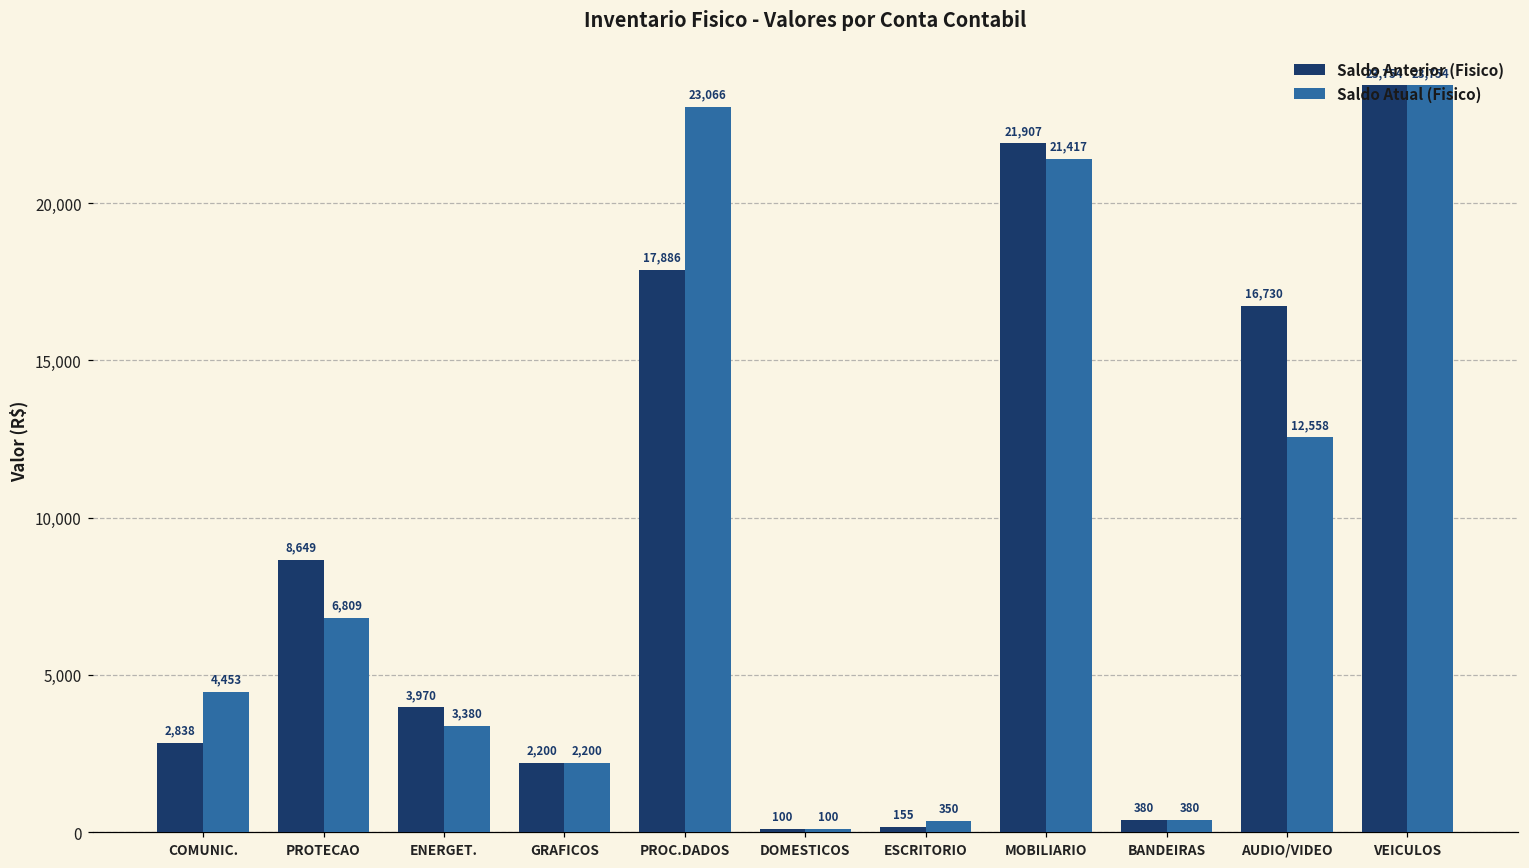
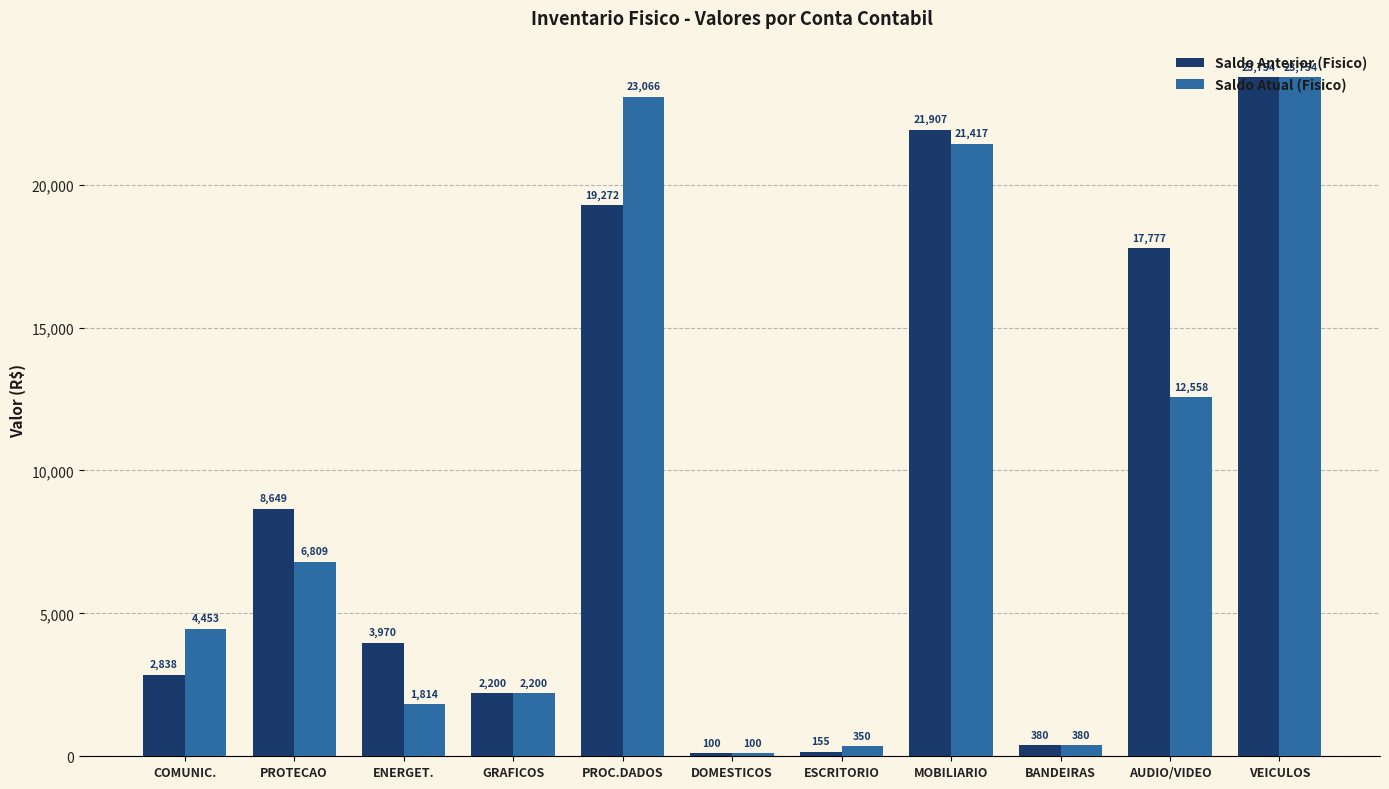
Saldo Atual (Fisico), ENERGET.: 3,380 -> 1,814
Saldo Anterior (Fisico), PROC.DADOS: 17,886 -> 19,272
Saldo Anterior (Fisico), AUDIO/VIDEO: 16,730 -> 17,777
